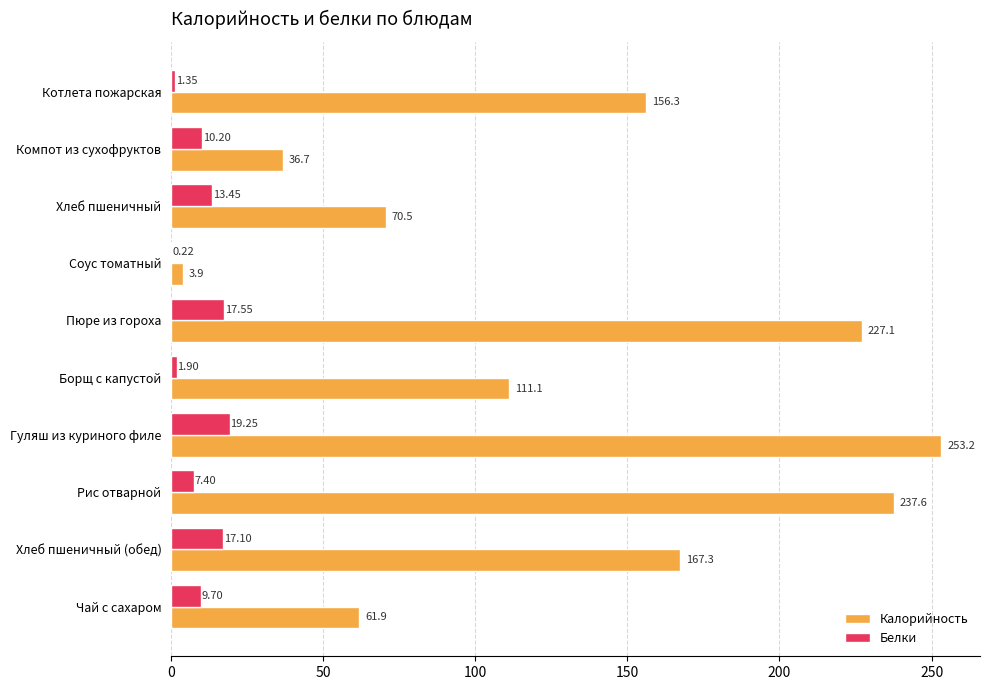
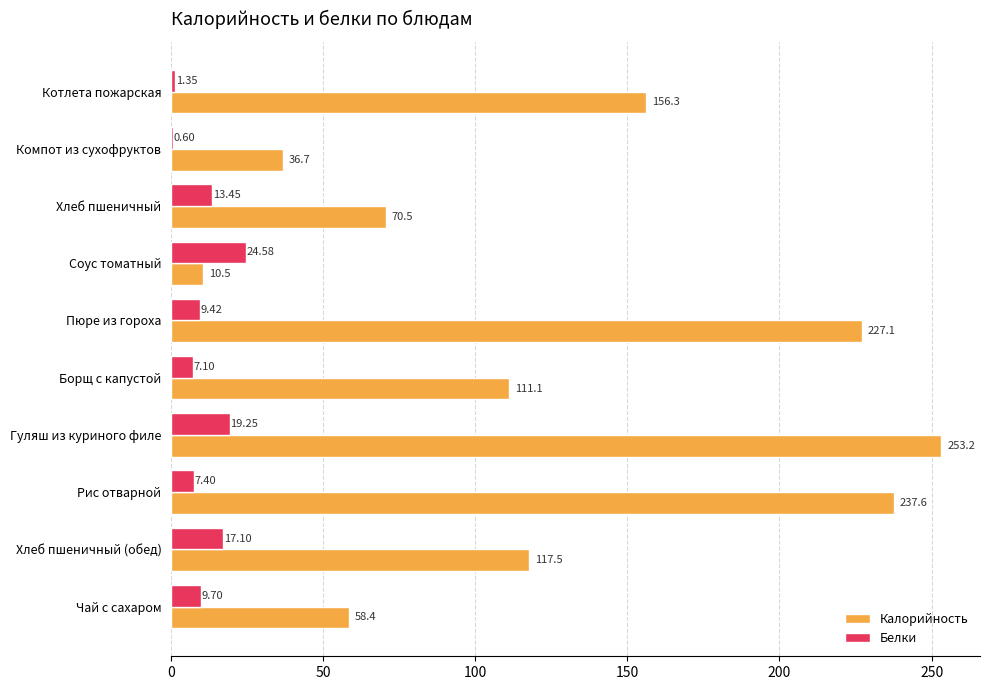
Белки, Компот из сухофруктов: 10.20 -> 0.60
Белки, Соус томатный: 0.22 -> 24.58
Калорийность, Соус томатный: 3.9 -> 10.5
Белки, Пюре из гороха: 17.55 -> 9.42
Белки, Борщ с капустой: 1.90 -> 7.10
Калорийность, Хлеб пшеничный (обед): 167.3 -> 117.5
Калорийность, Чай с сахаром: 61.9 -> 58.4
